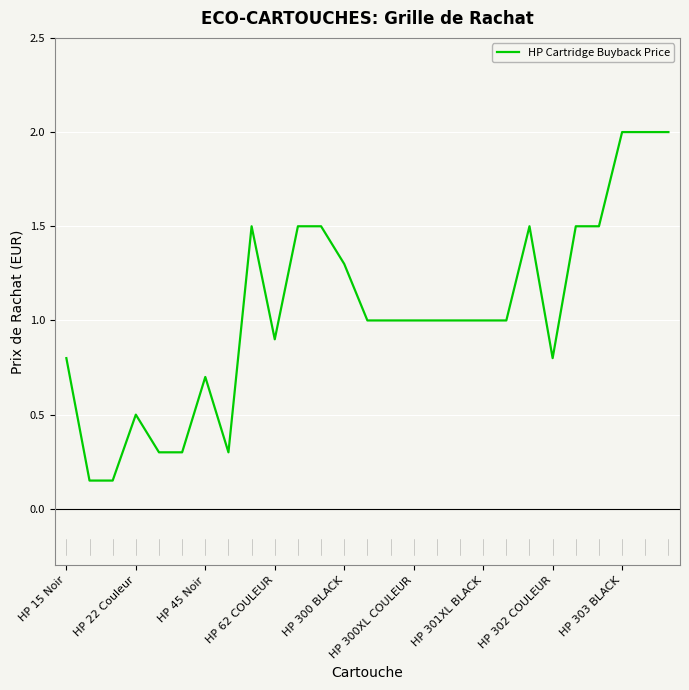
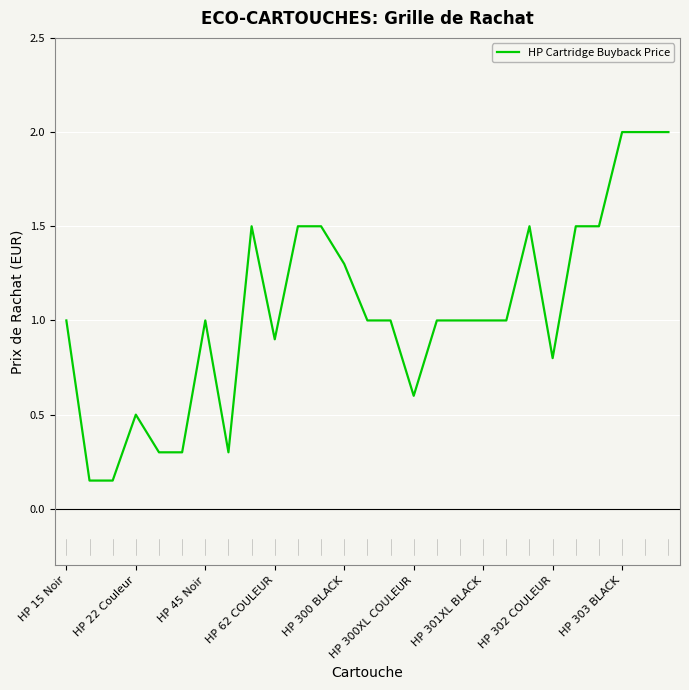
HP 15 Noir: 0.8 -> 1.0
HP 45 Noir: 0.7 -> 1.0
HP 300XL COULEUR: 1.0 -> 0.6
